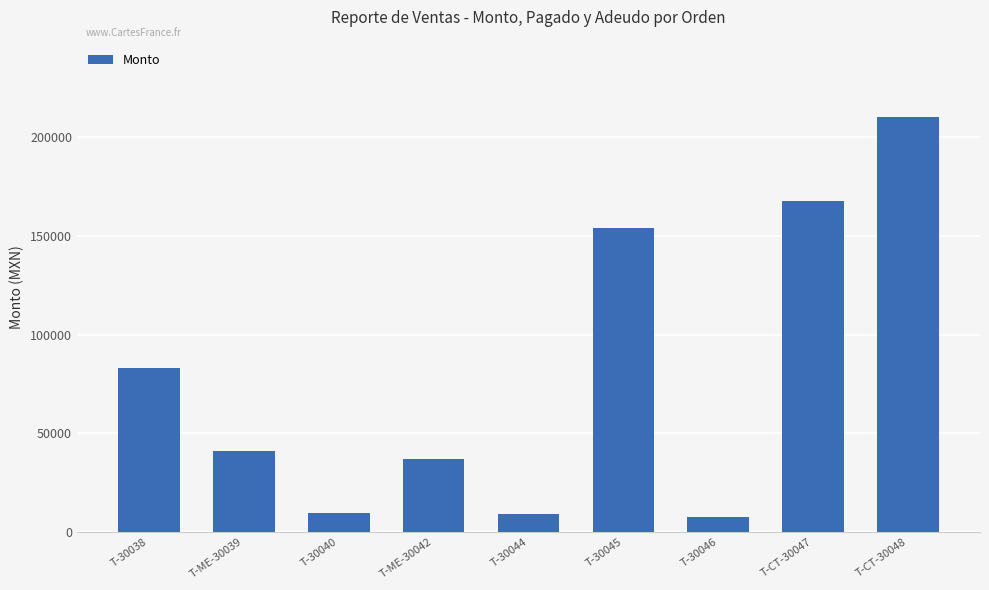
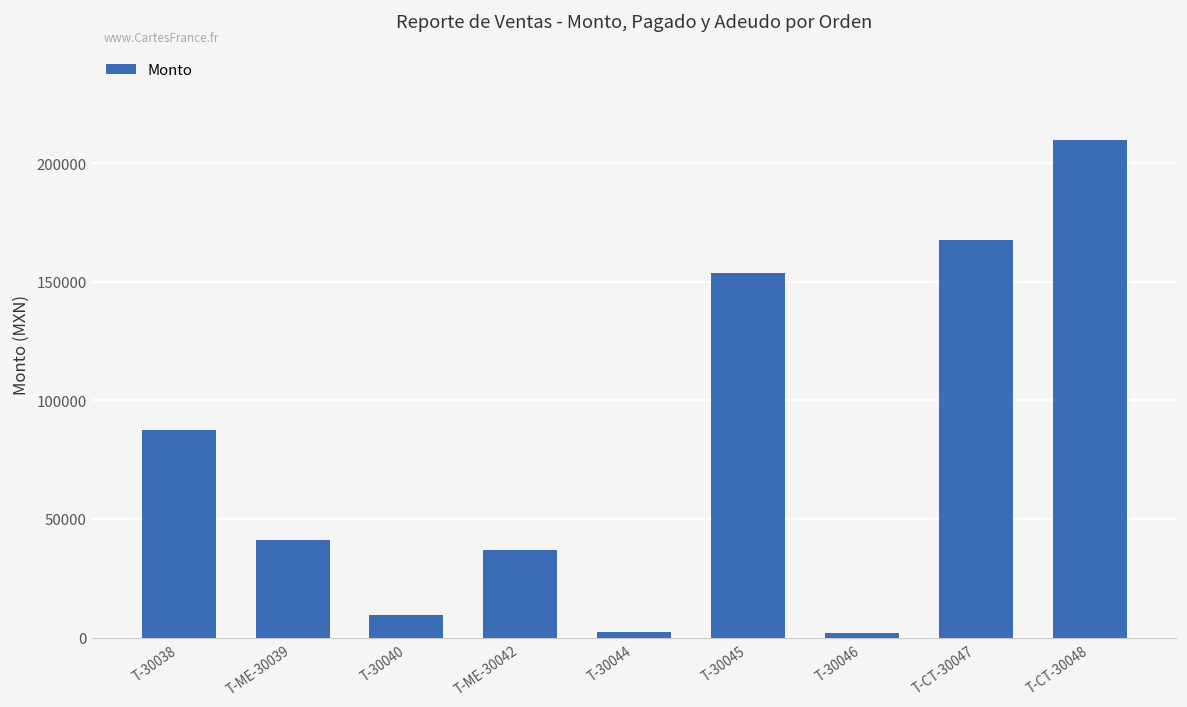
T-30038: 83000 -> 88000
T-30044: 9000 -> 3000
T-30046: 8000 -> 2000
